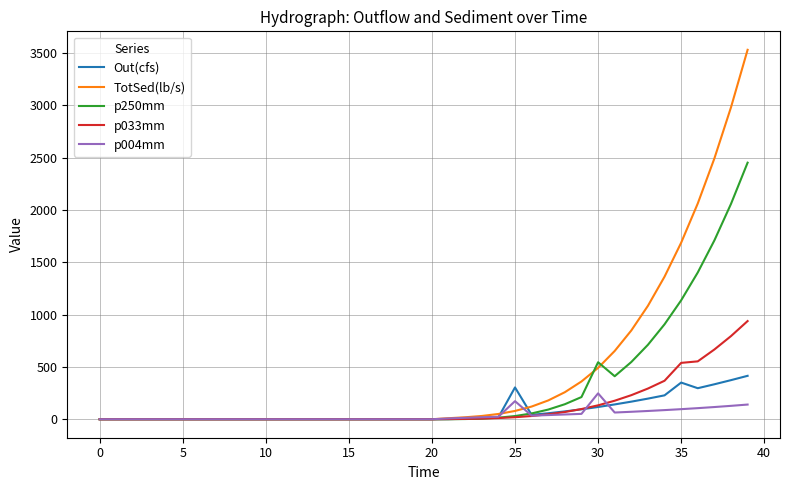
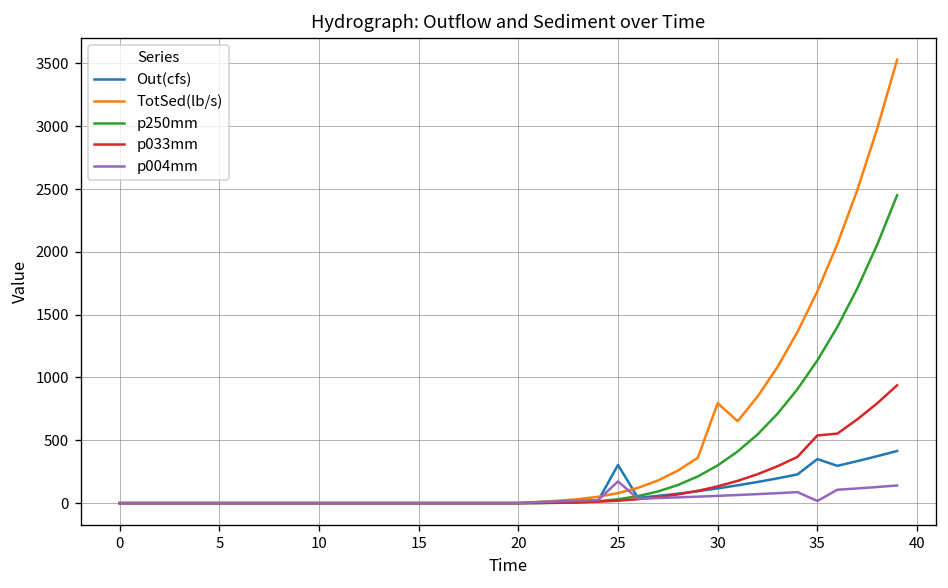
TotSed(lb/s), 30: 490 -> 790
p250mm, 30: 540 -> 300
p004mm, 30: 250 -> 60
p004mm, 35: 100 -> 20
